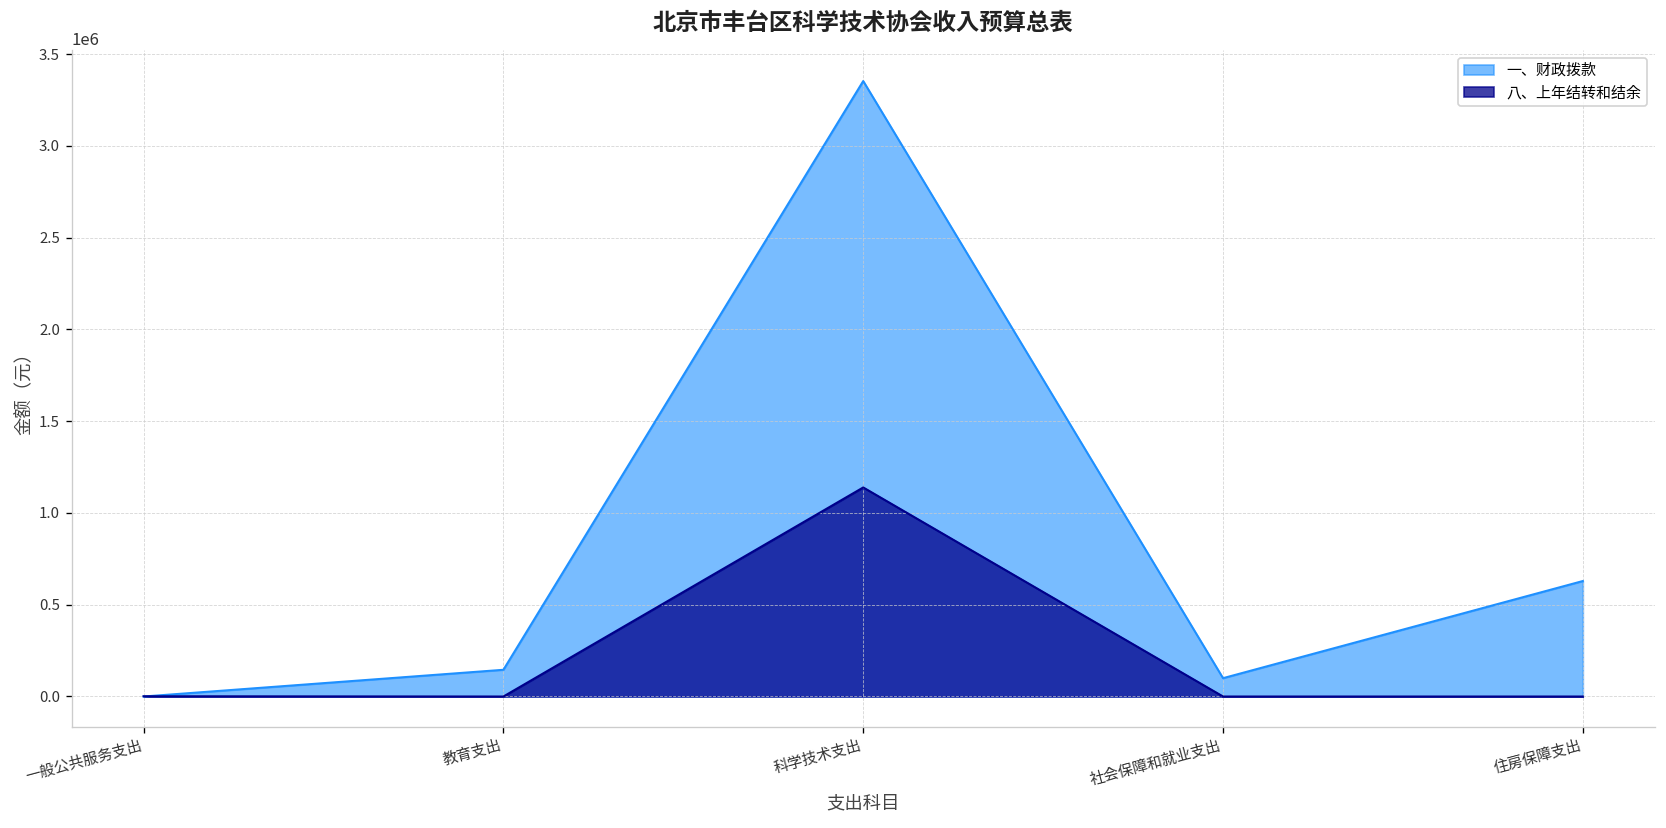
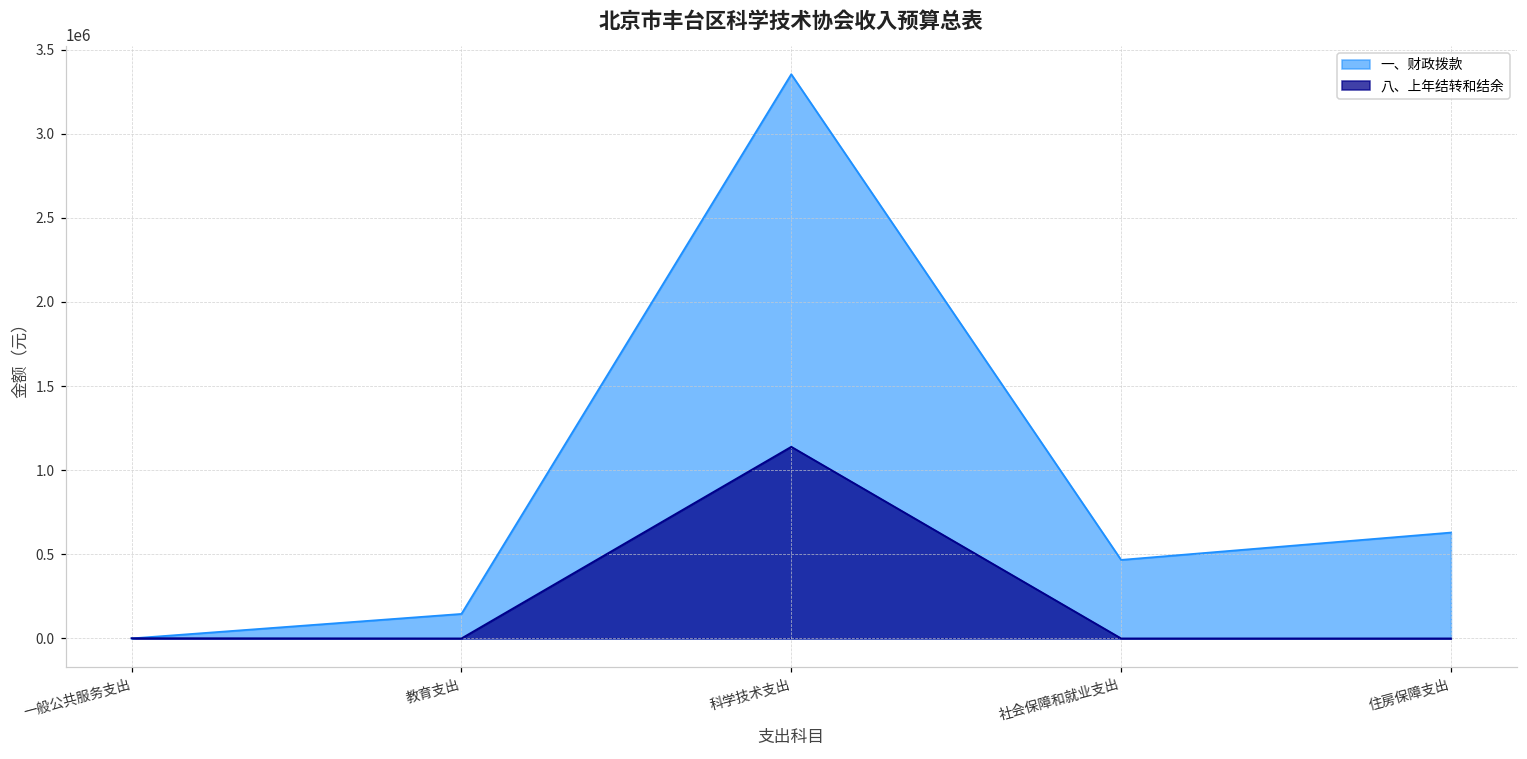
一、财政拨款, 社会保障和就业支出: 100000 -> 470000
